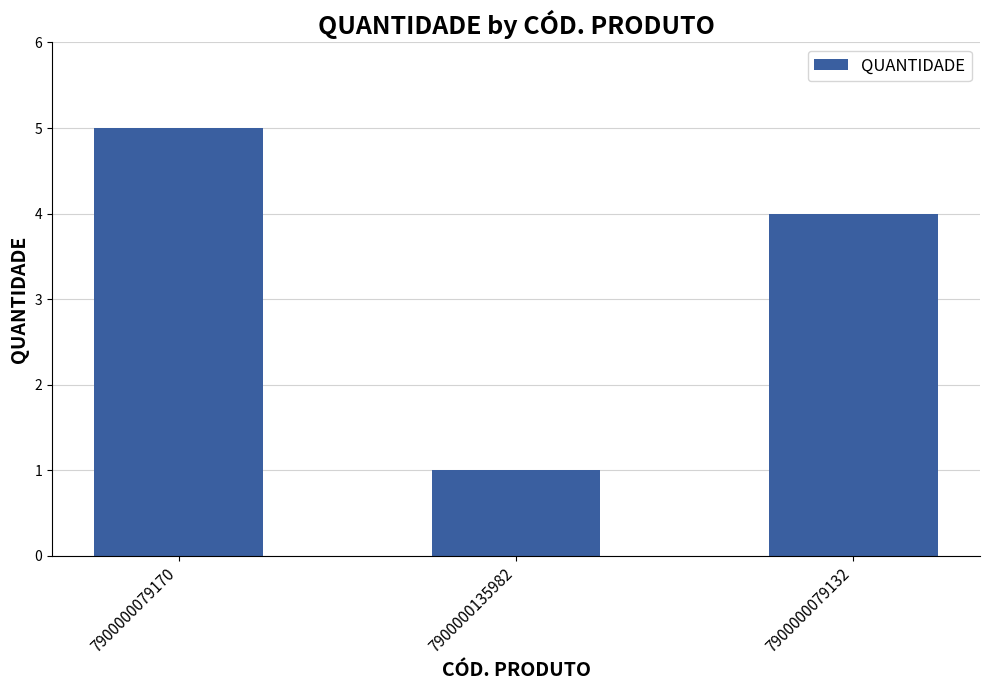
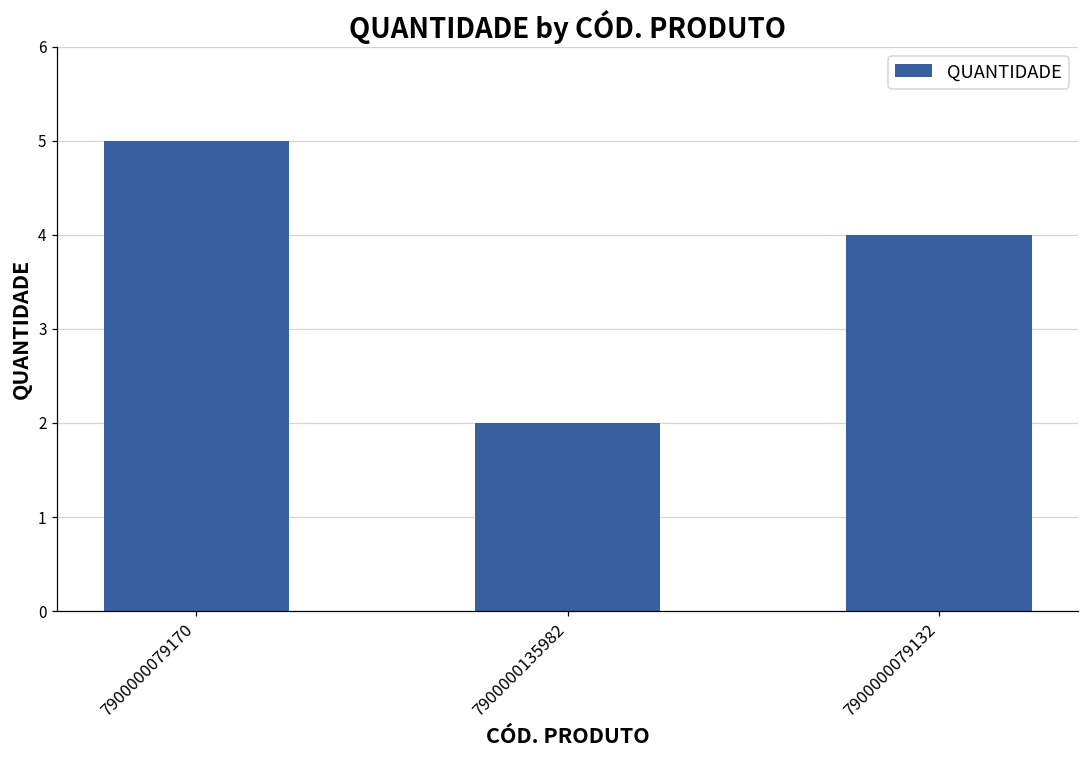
7900000135982: 1 -> 2
